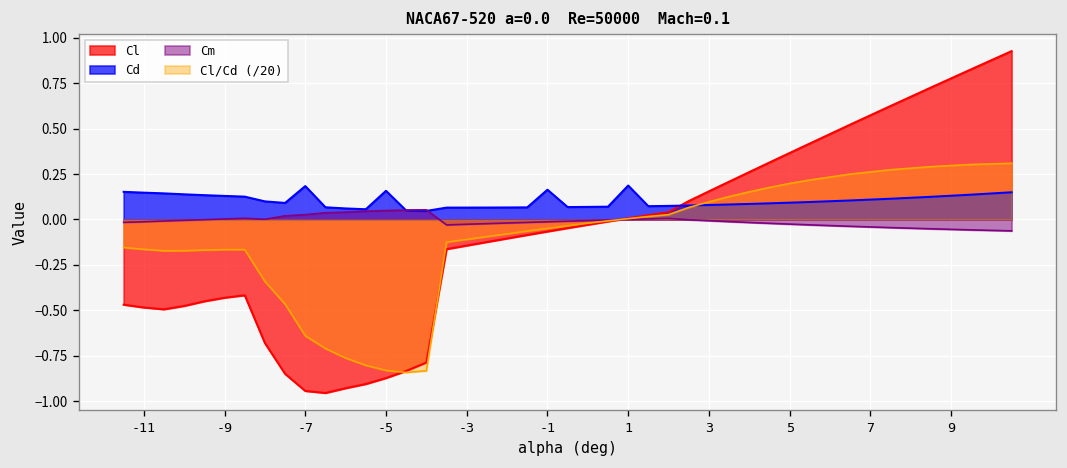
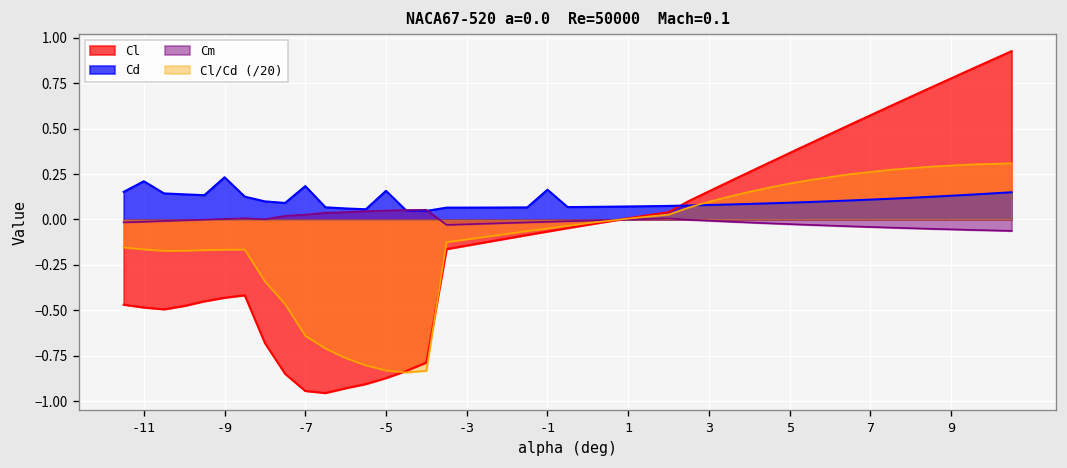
Cd, -11: 0.15 -> 0.21
Cd, -9: 0.13 -> 0.23
Cd, 1: 0.19 -> 0.07
